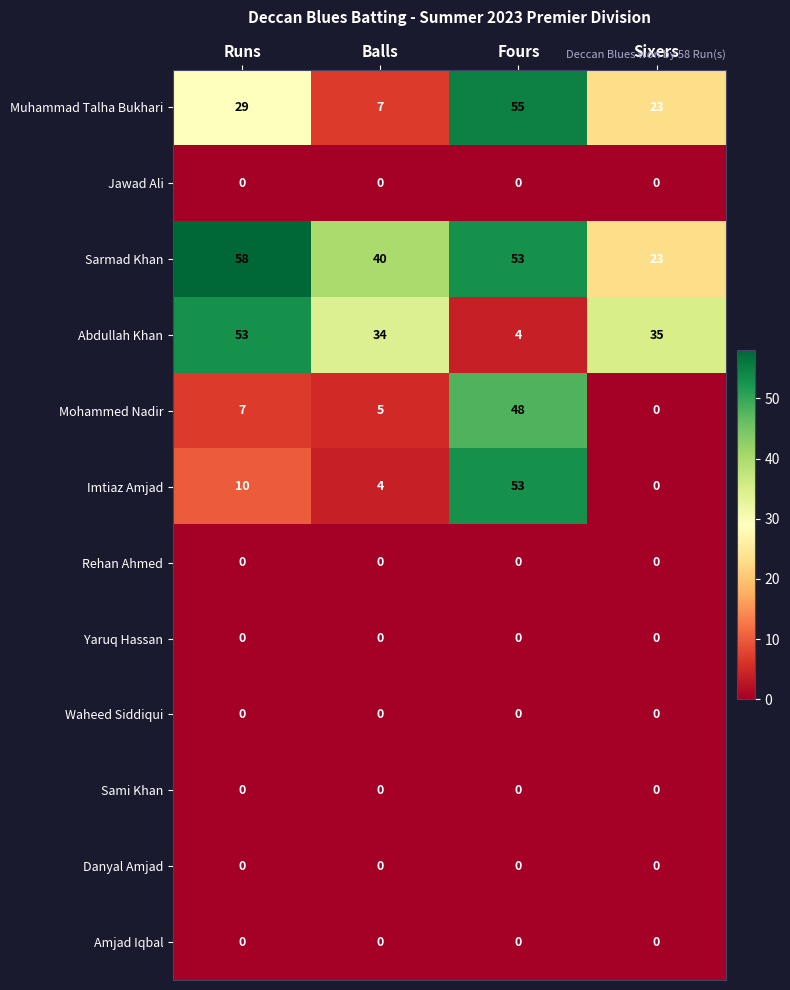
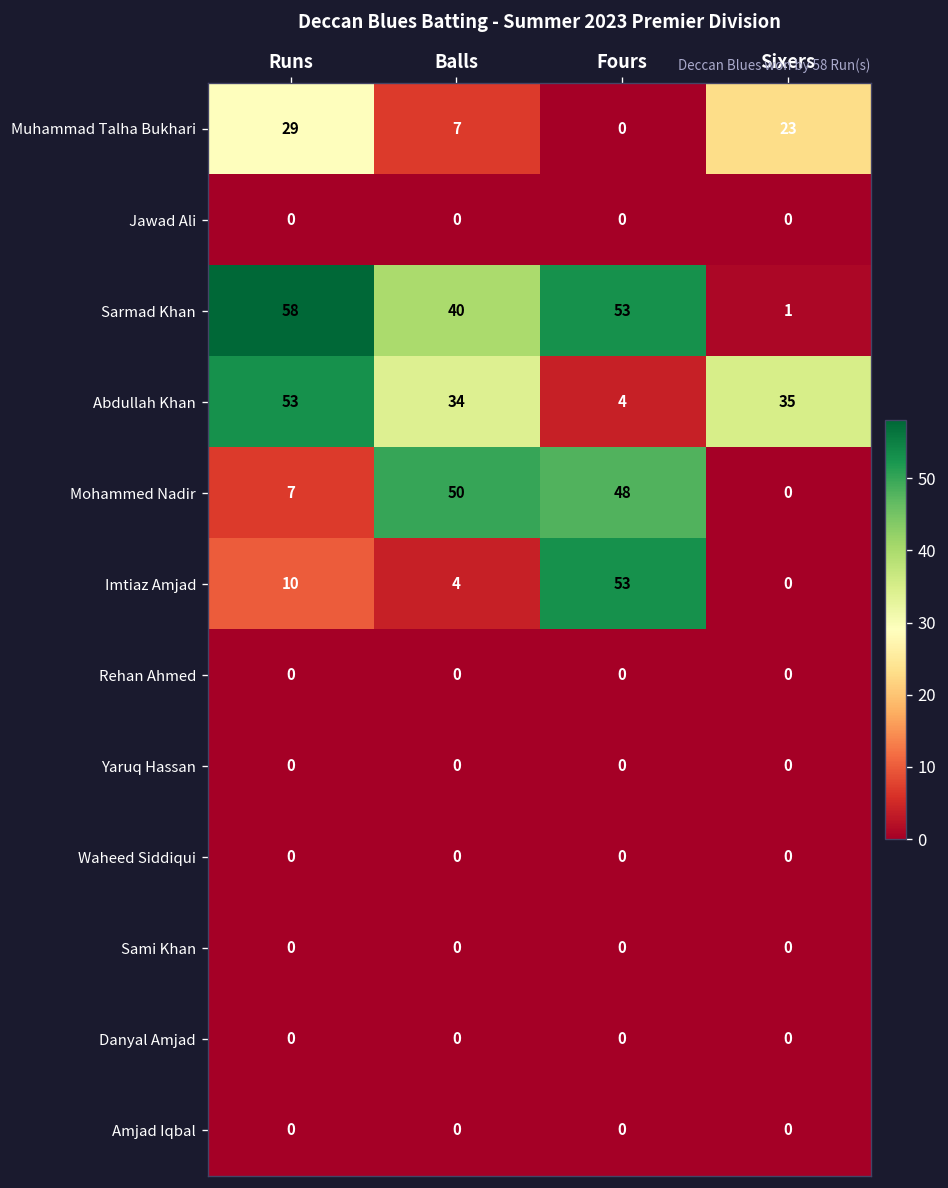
Muhammad Talha Bukhari, Fours: 55 -> 0
Sarmad Khan, Sixers: 23 -> 1
Mohammed Nadir, Balls: 5 -> 50
